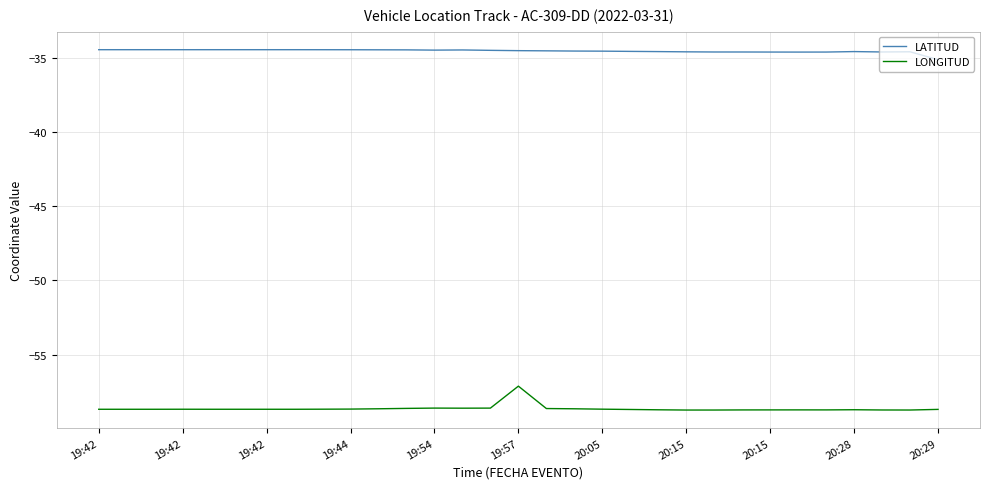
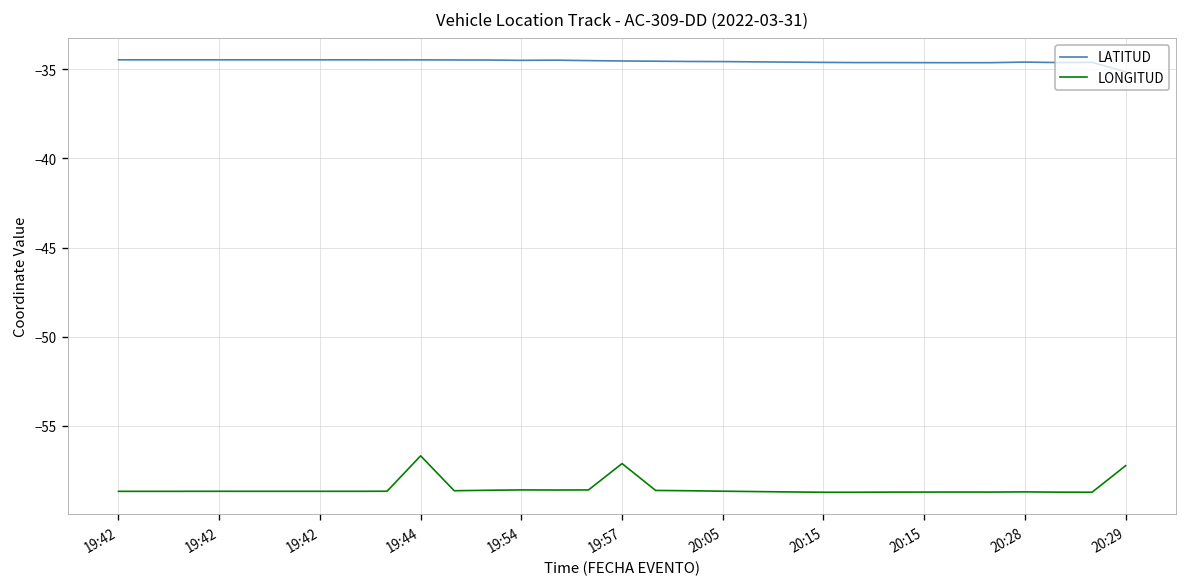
LONGITUD, 19:44: -58.7 -> -56.7
LONGITUD, 20:29: -58.7 -> -57.2
